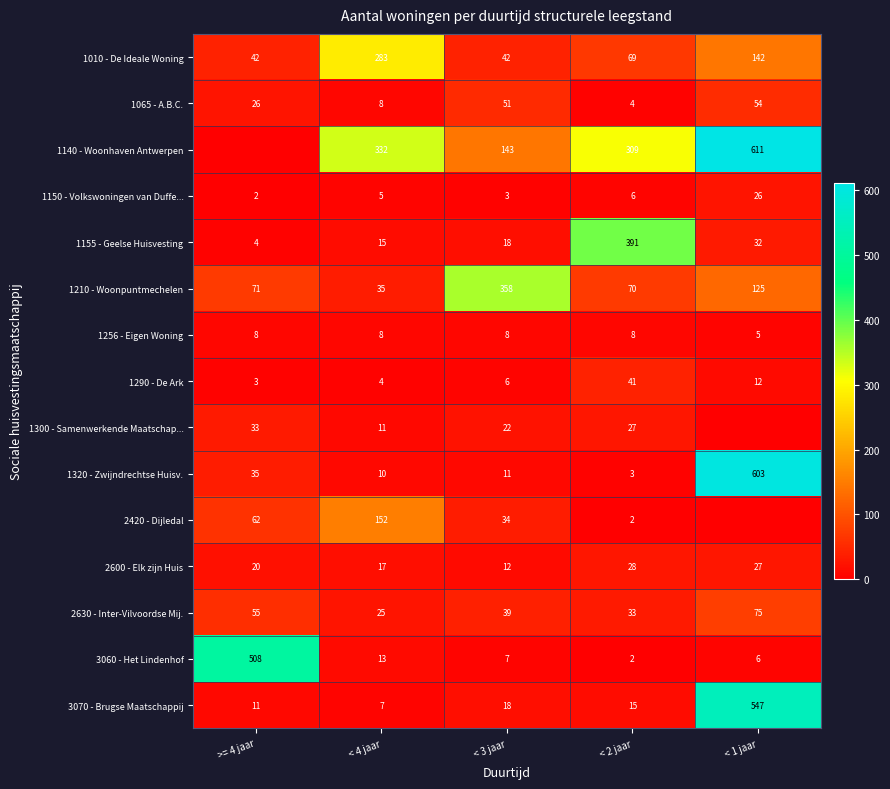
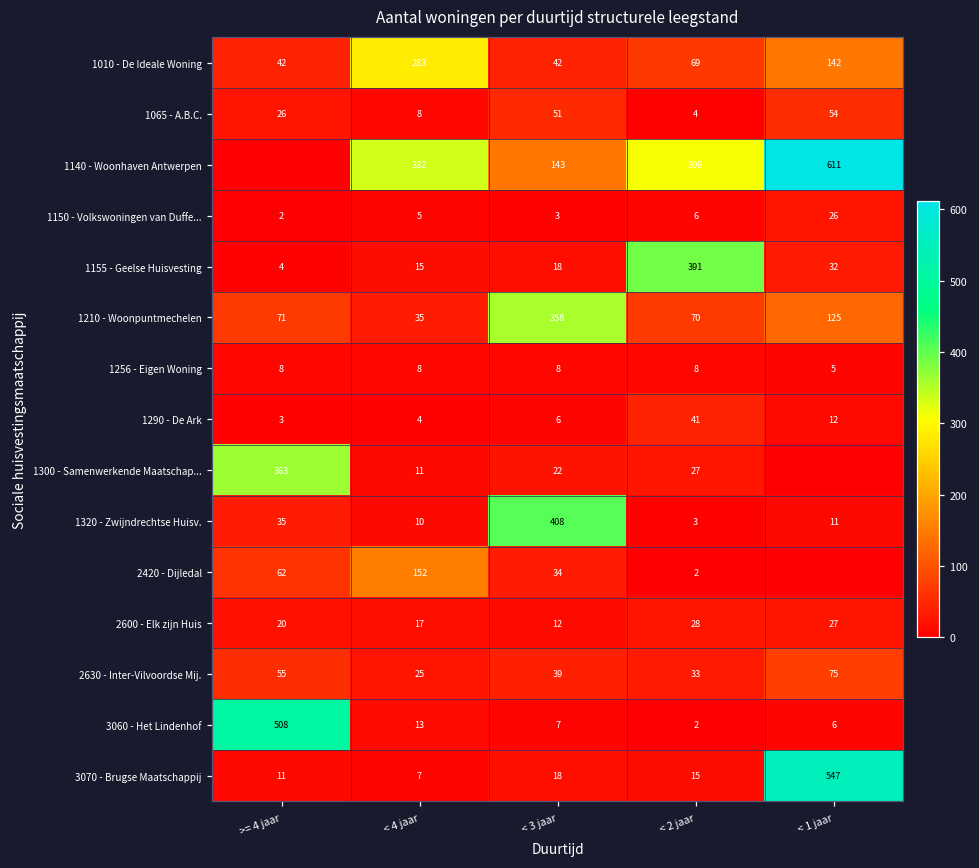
1300 - Samenwerkende Maatschap..., >= 4 jaar: 33 -> 363
1320 - Zwijndrechtse Huisv., < 3 jaar: 11 -> 408
1320 - Zwijndrechtse Huisv., < 1 jaar: 603 -> 11
